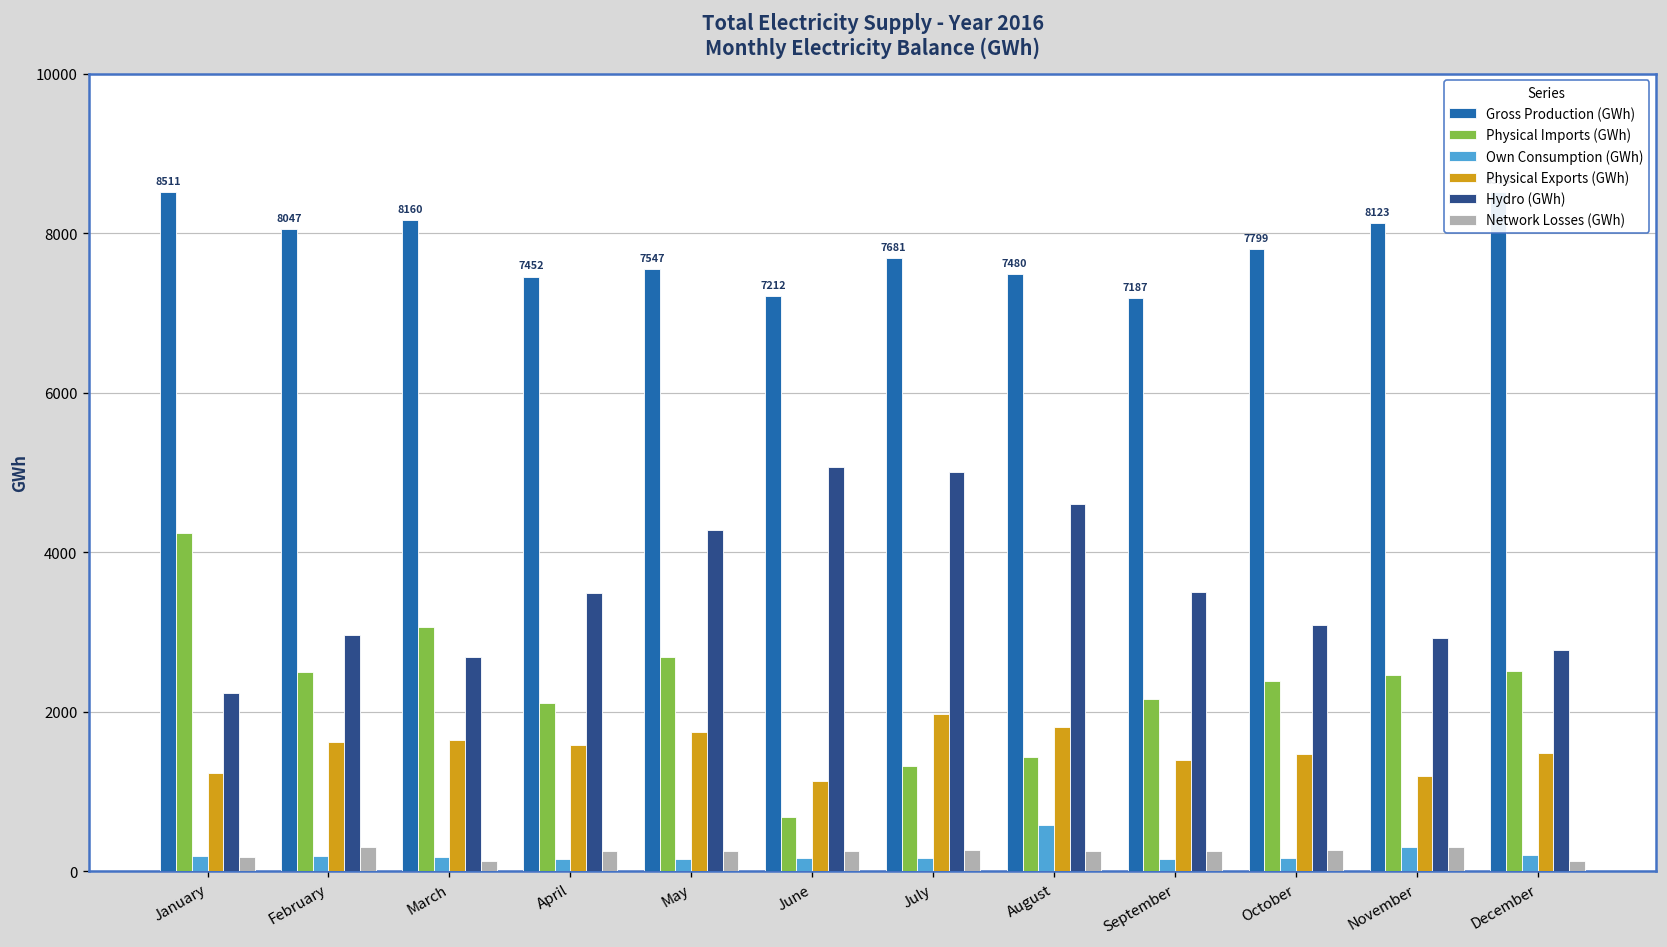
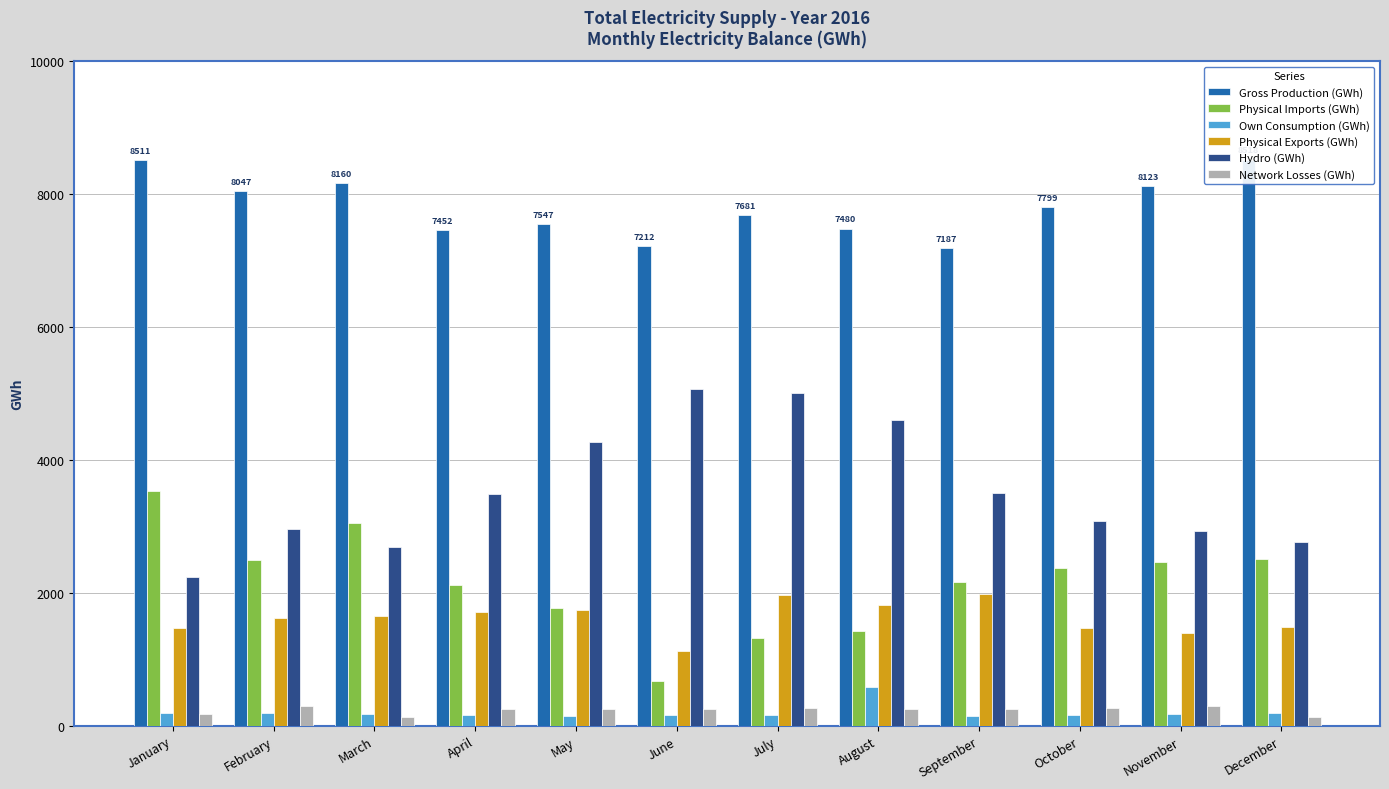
Physical Imports (GWh), January: 4200 -> 3500
Physical Exports (GWh), January: 1200 -> 1500
Physical Exports (GWh), April: 1600 -> 1700
Physical Imports (GWh), May: 2700 -> 1800
Physical Exports (GWh), September: 1400 -> 2000
Own Consumption (GWh), November: 300 -> 200
Physical Exports (GWh), November: 1200 -> 1400
